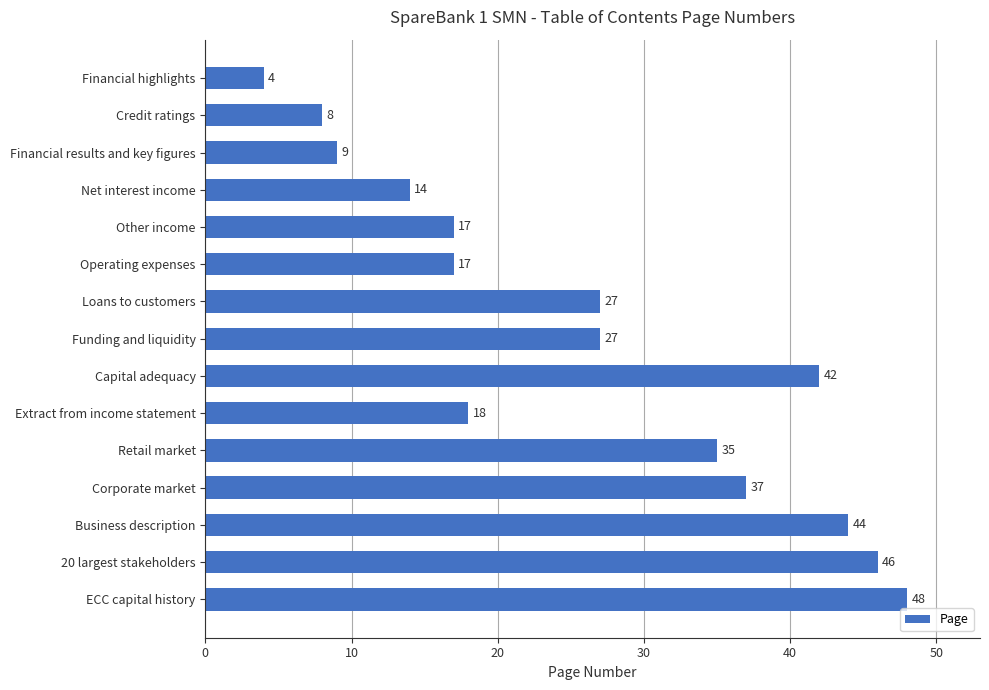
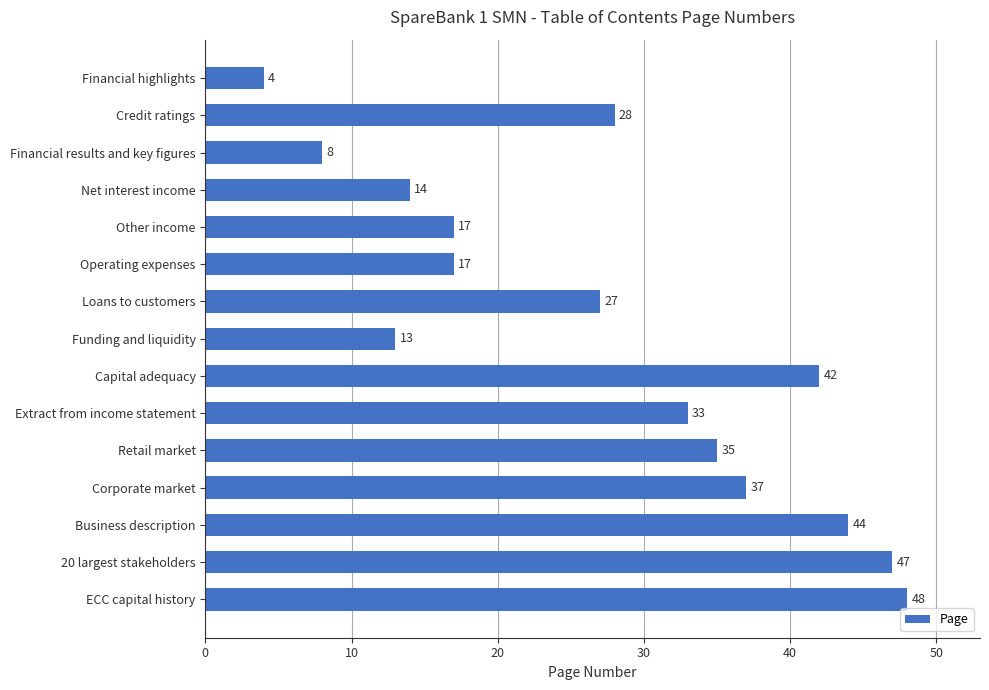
Credit ratings: 8 -> 28
Financial results and key figures: 9 -> 8
Funding and liquidity: 27 -> 13
Extract from income statement: 18 -> 33
20 largest stakeholders: 46 -> 47
